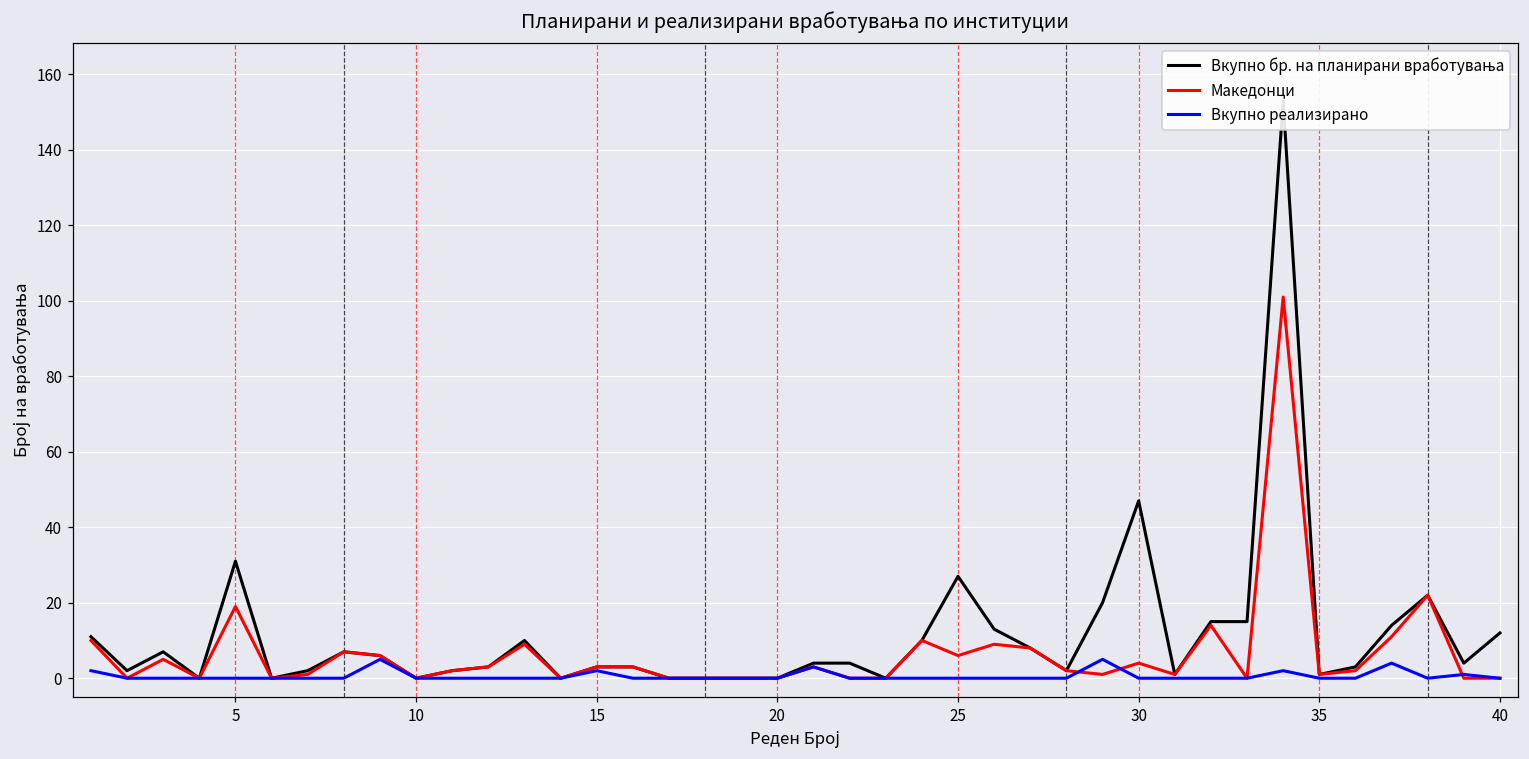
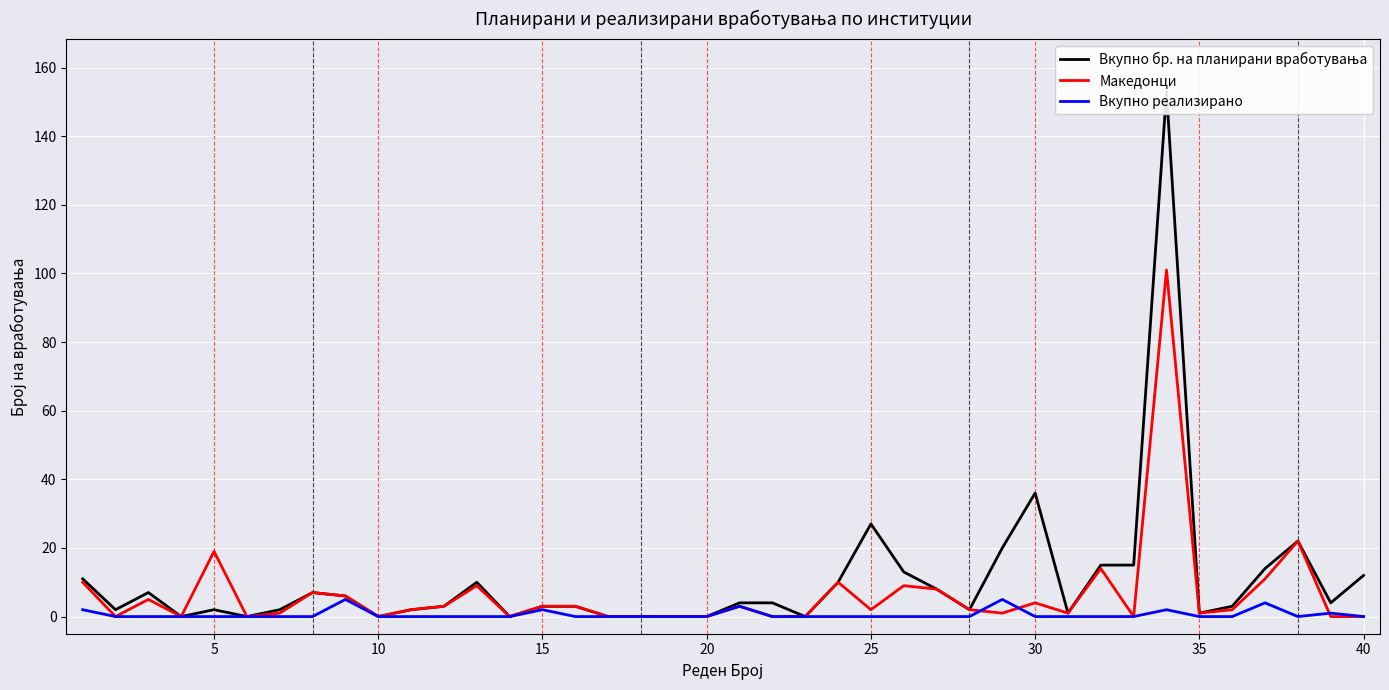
Вкупно бр. на планирани вработувања, 5: 31 -> 2
Македонци, 25: 6 -> 2
Вкупно бр. на планирани вработувања, 30: 47 -> 36
